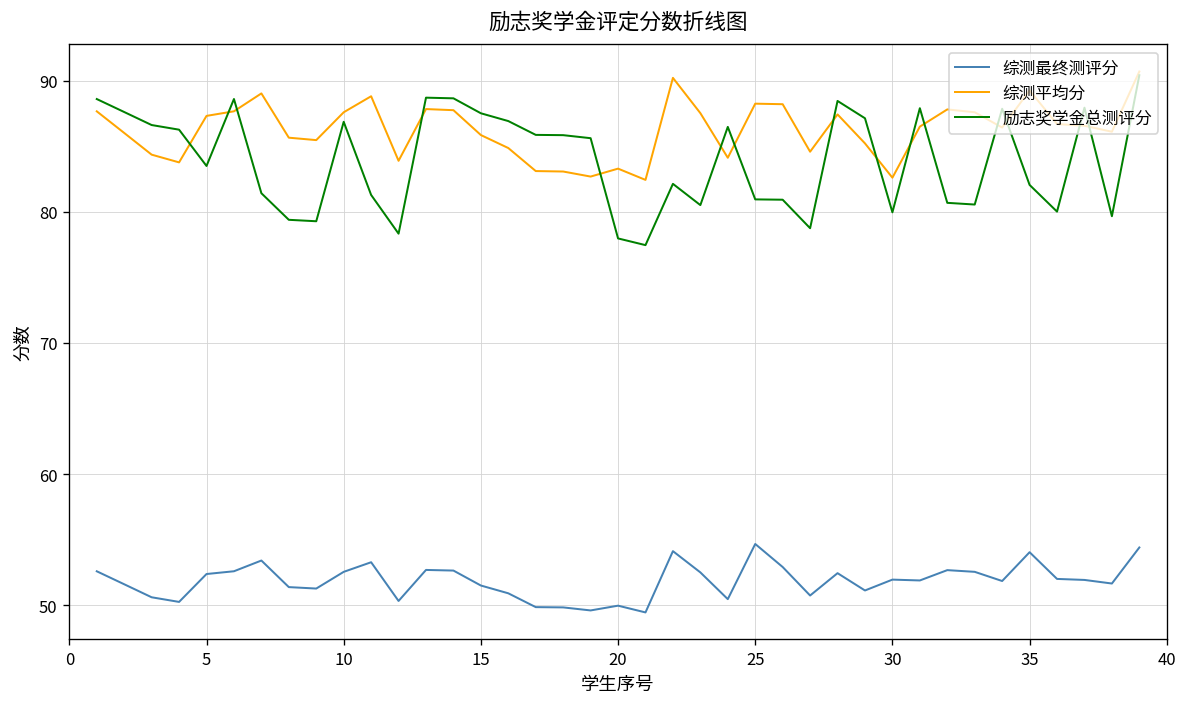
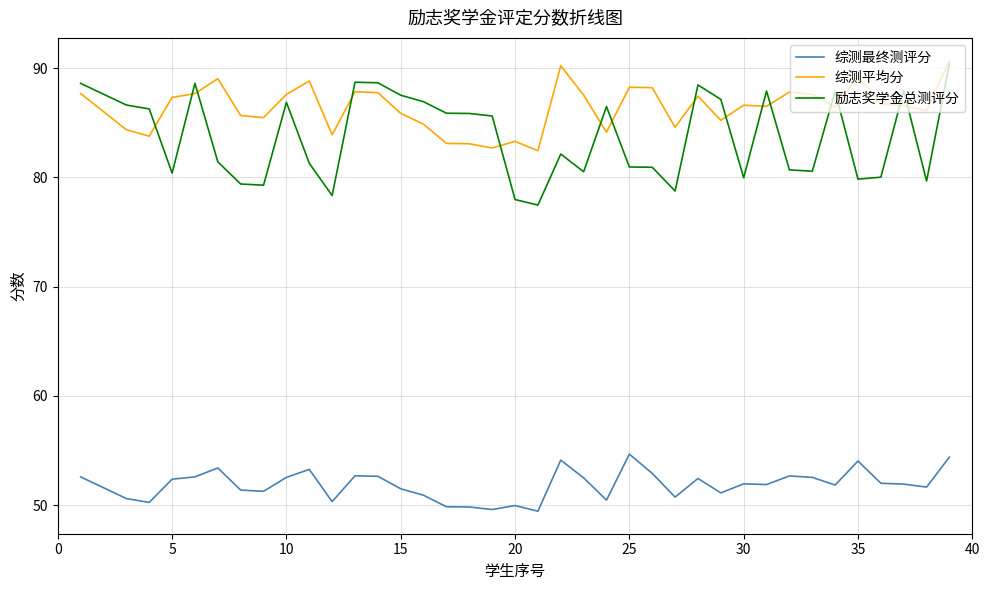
励志奖学金总测评分, 5: 83.5 -> 80.4
综测平均分, 30: 82.6 -> 86.6
励志奖学金总测评分, 35: 82.0 -> 79.8
